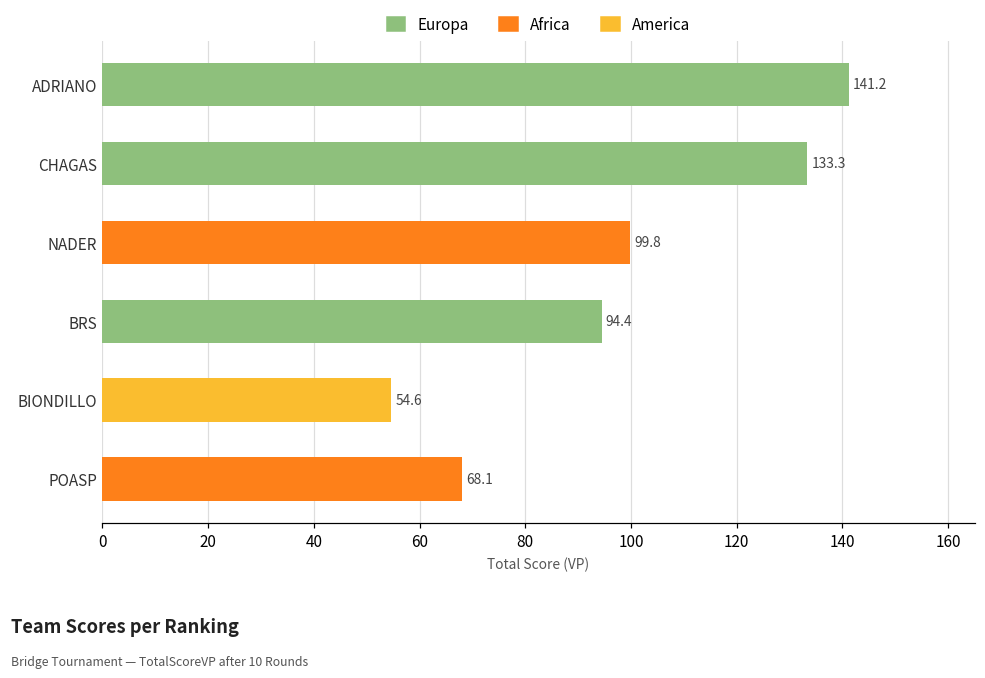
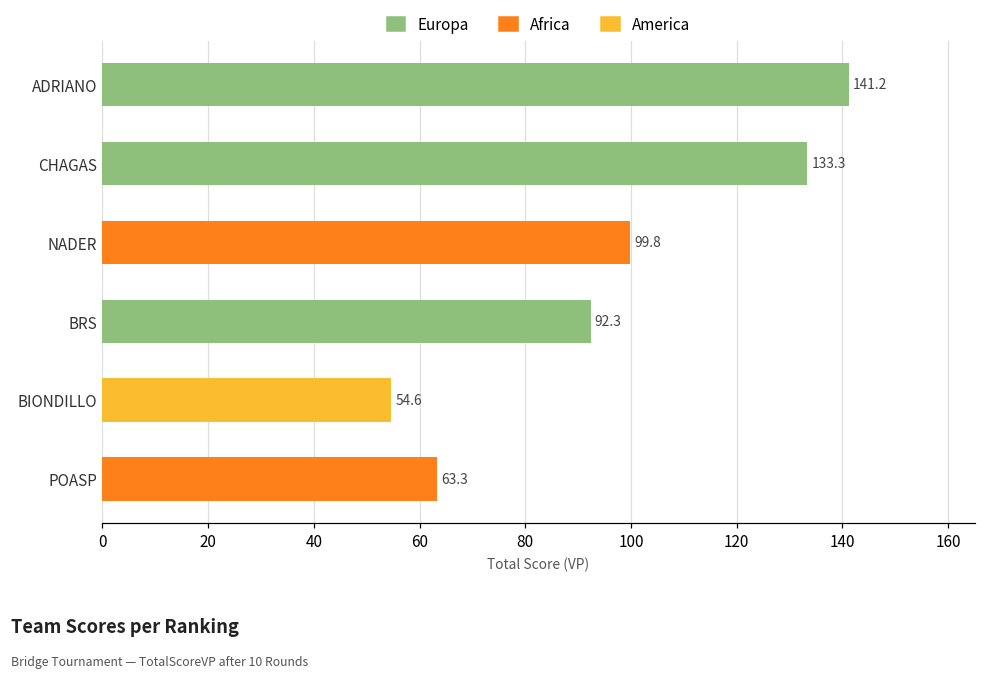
BRS: 94.4 -> 92.3
POASP: 68.1 -> 63.3
